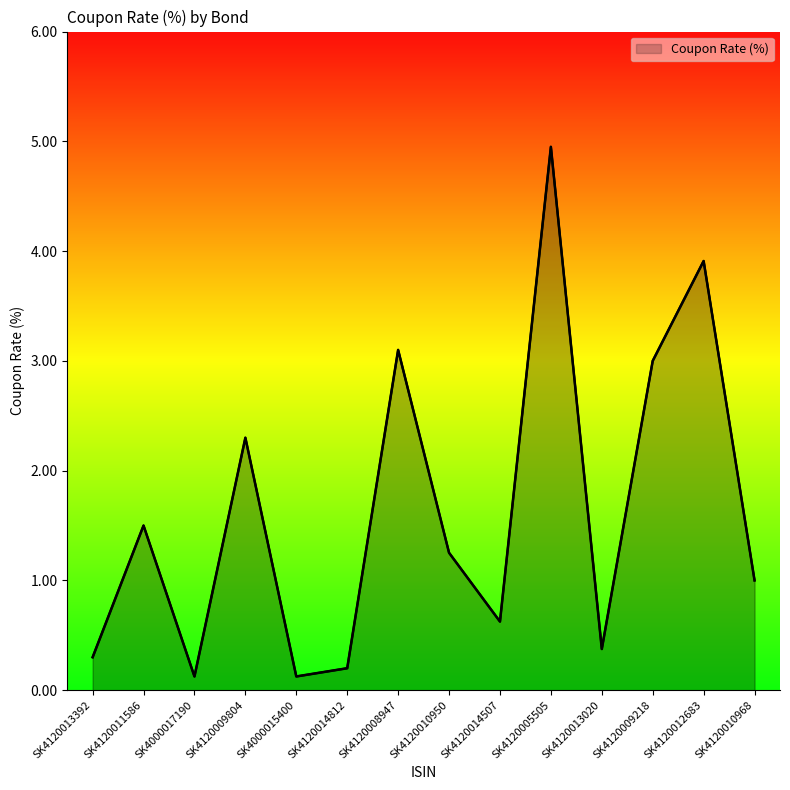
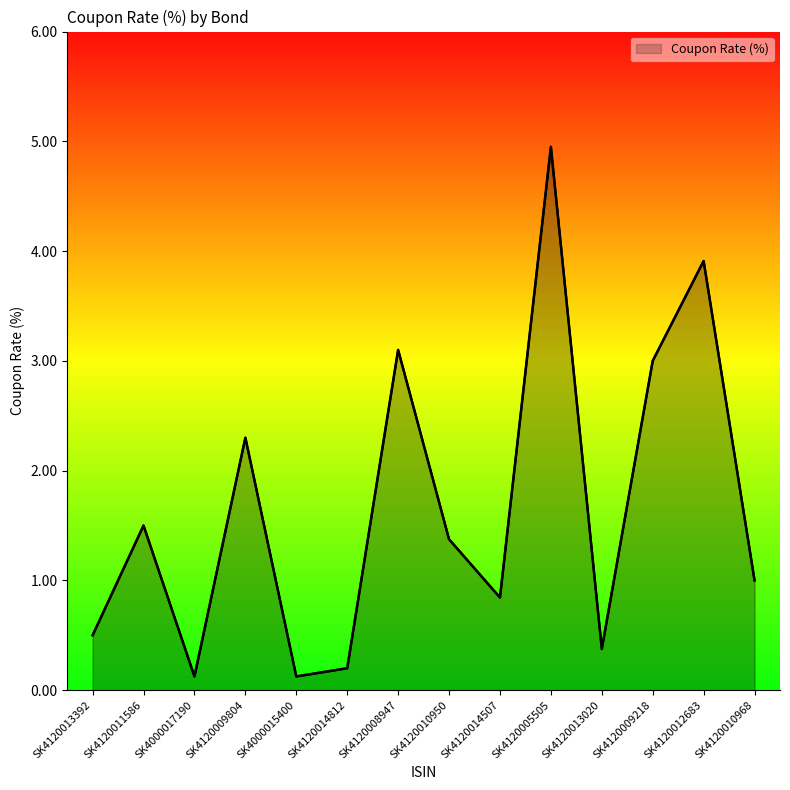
SK4120013392: 0.3 -> 0.5
SK4120010950: 1.25 -> 1.38
SK4120014507: 0.63 -> 0.84
